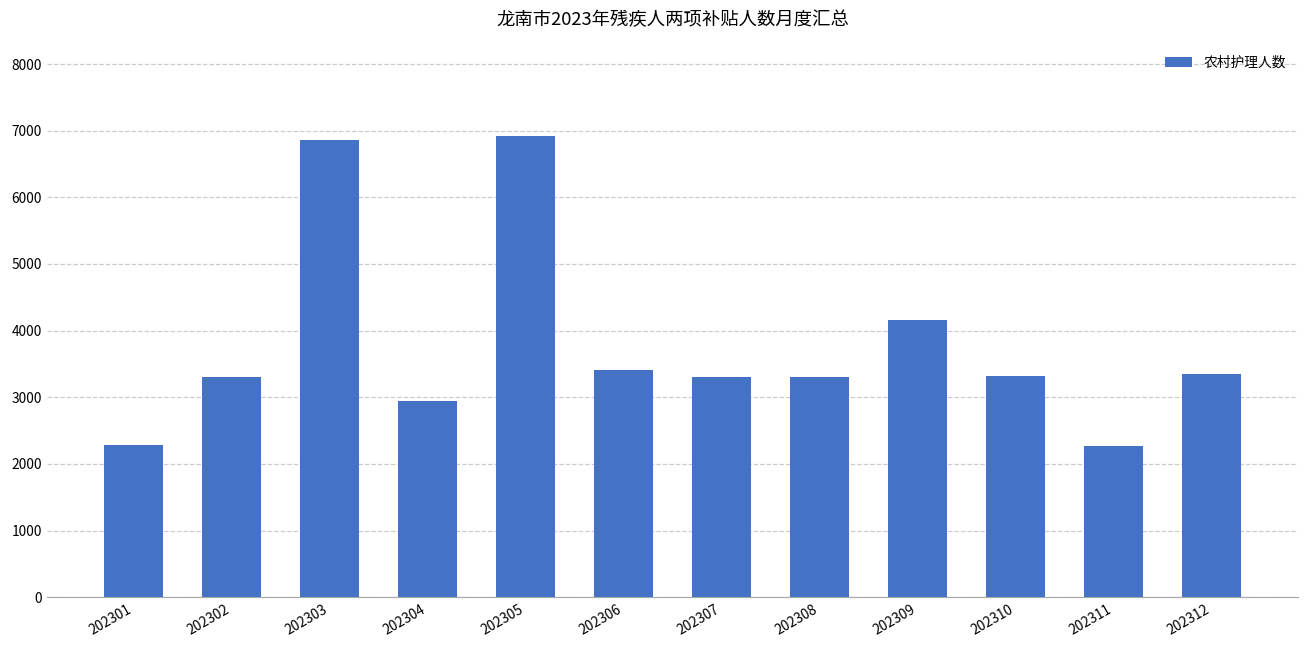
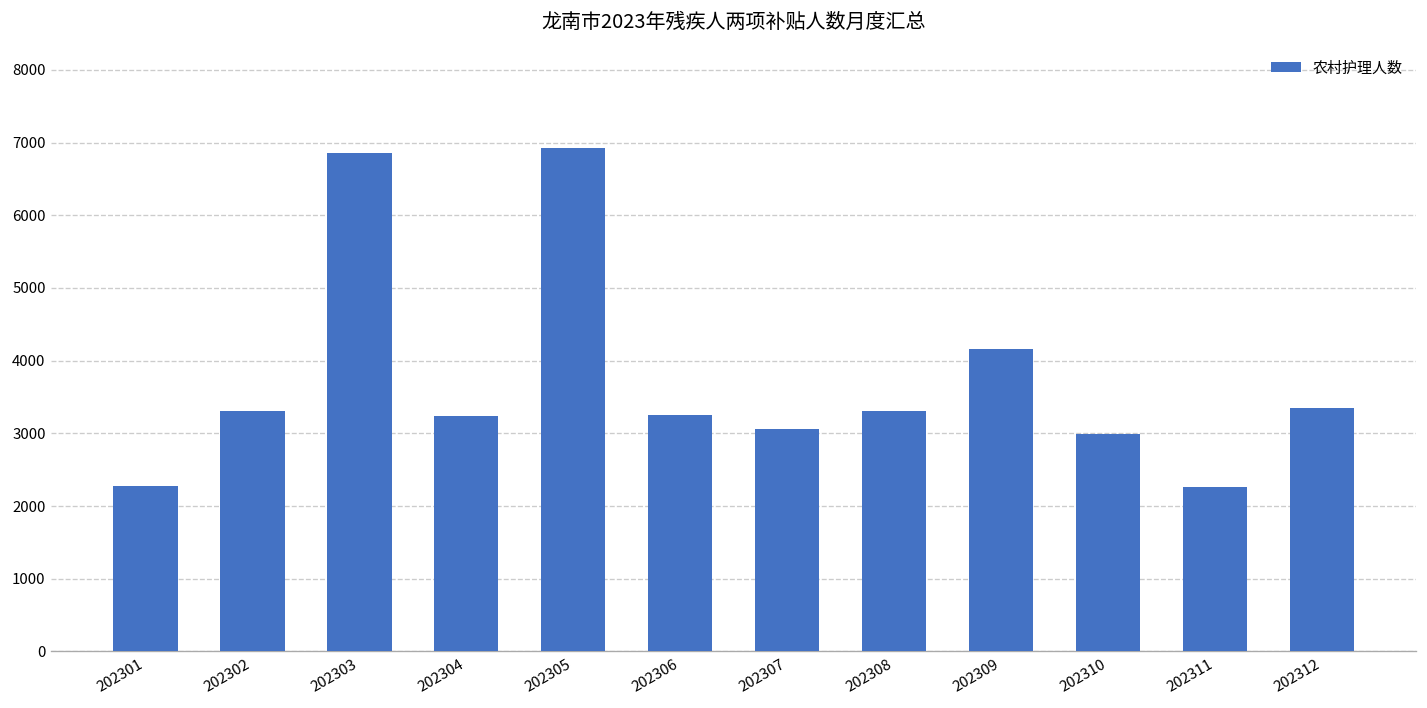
202304: 2900 -> 3200
202306: 3400 -> 3300
202307: 3300 -> 3100
202310: 3300 -> 3000
